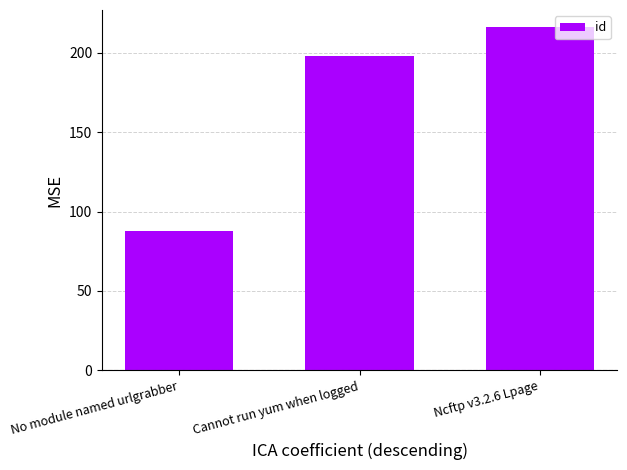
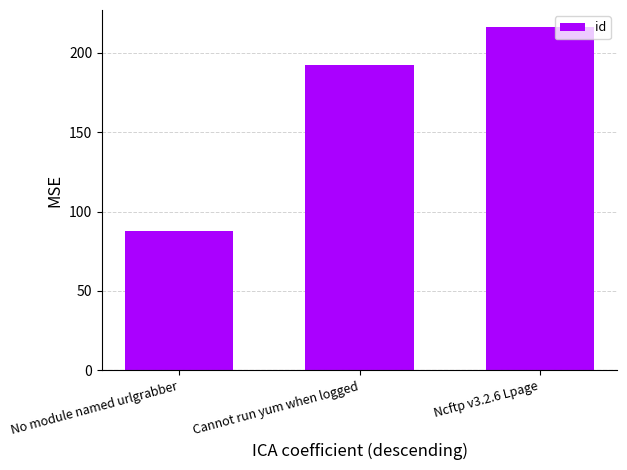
Cannot run yum when logged: 198 -> 192
